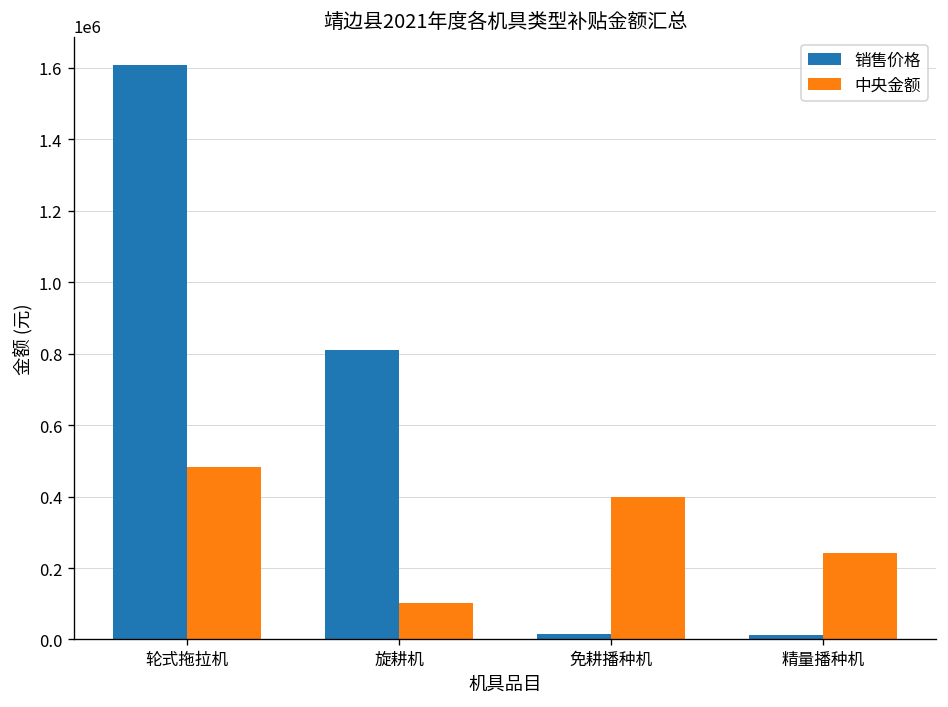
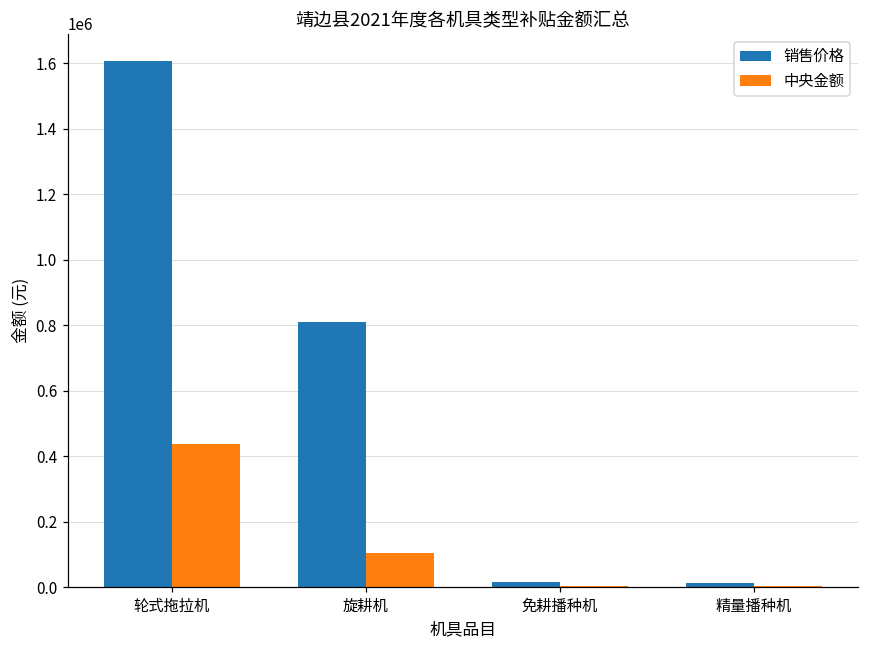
中央金额, 轮式拖拉机: 480000 -> 440000
中央金额, 免耕播种机: 400000 -> 0
中央金额, 精量播种机: 240000 -> 0
